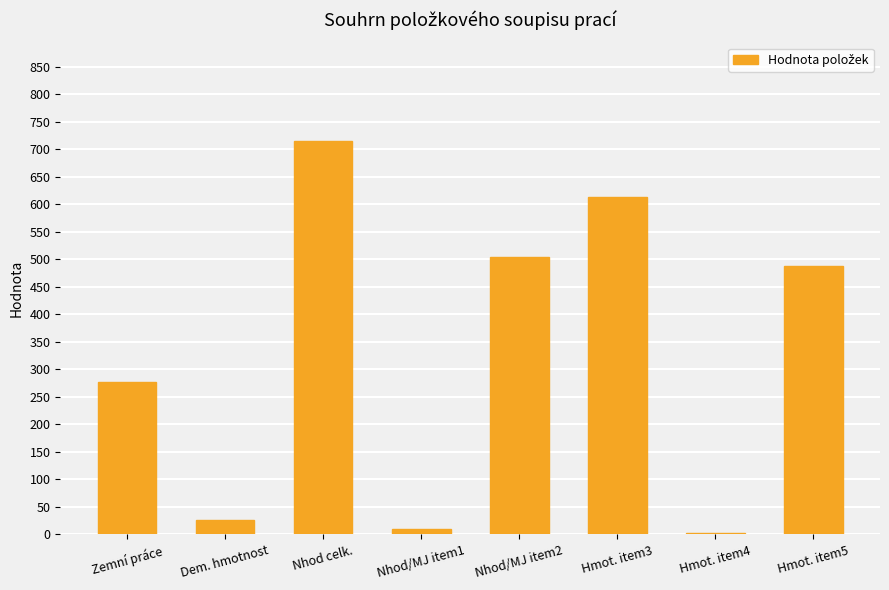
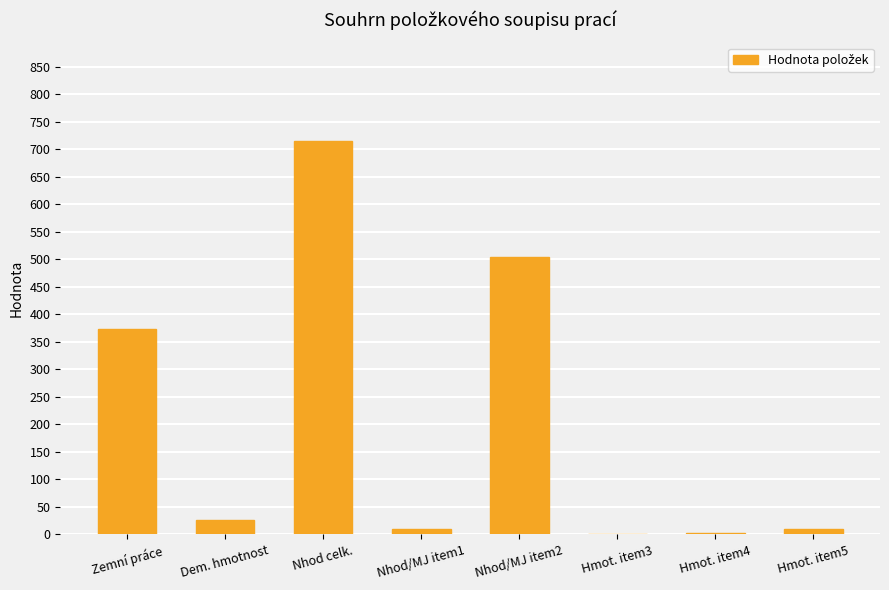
Zemní práce: 280 -> 370
Hmot. item3: 610 -> 0
Hmot. item5: 490 -> 10
